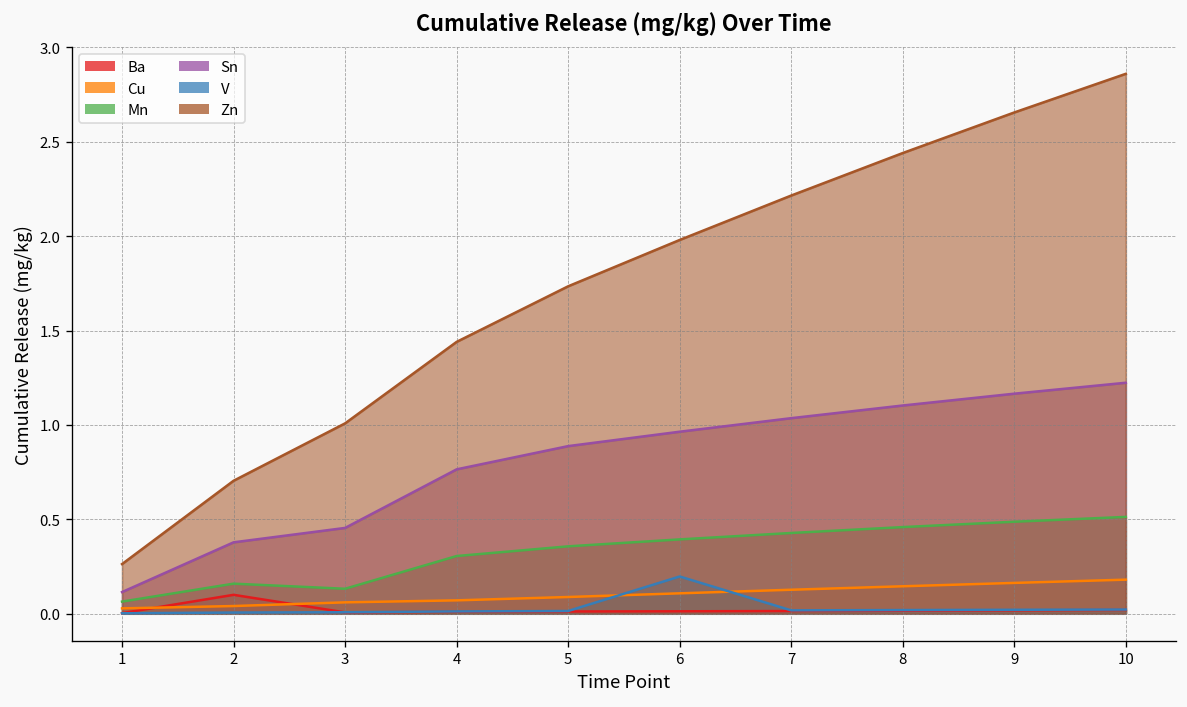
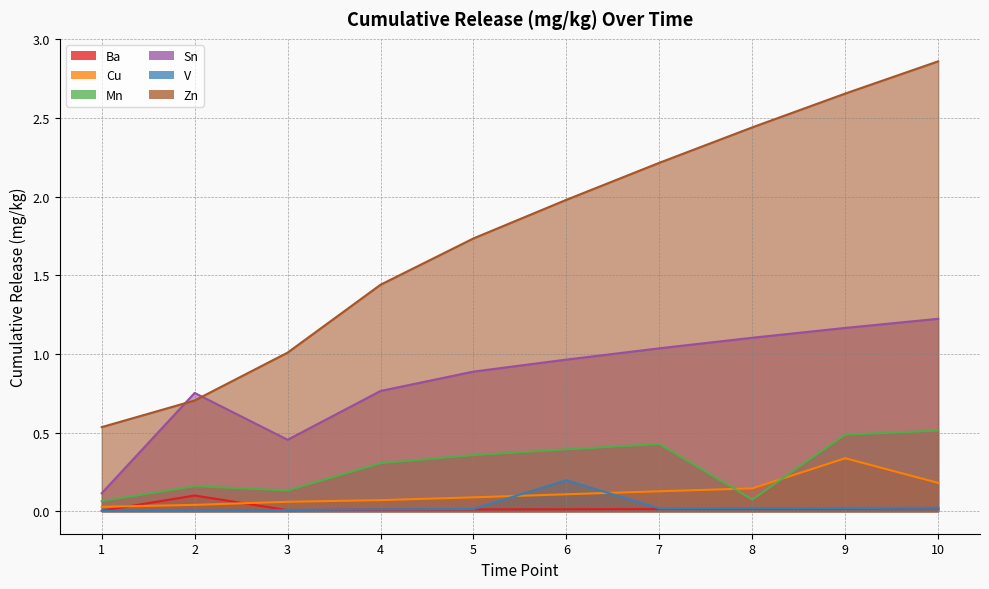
Zn, 1: 0.26 -> 0.53
Sn, 2: 0.38 -> 0.75
Mn, 8: 0.46 -> 0.07
Cu, 9: 0.16 -> 0.34
